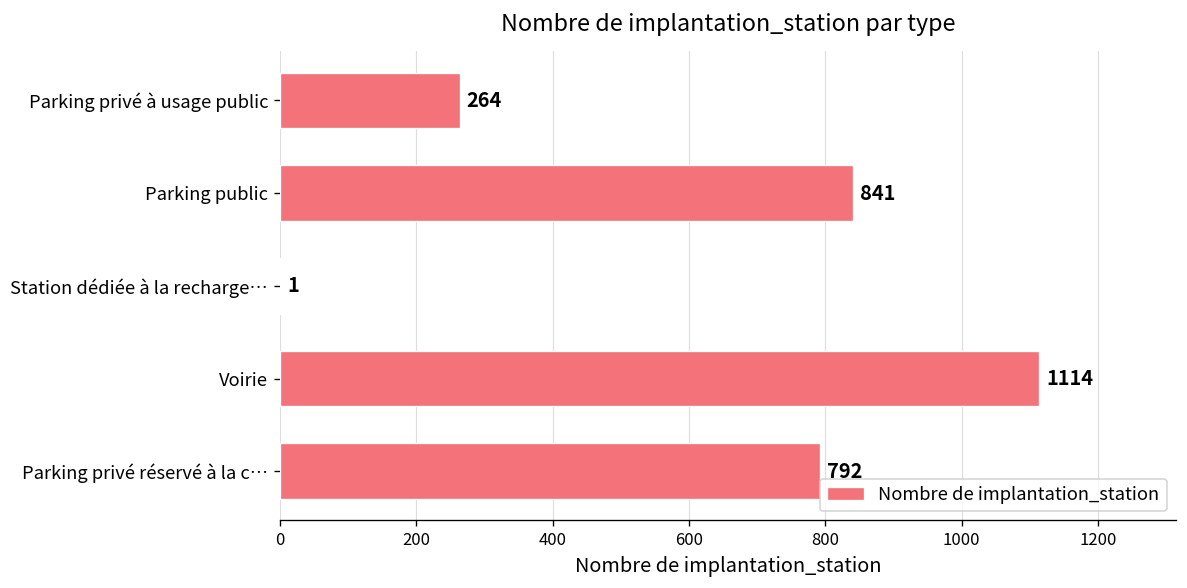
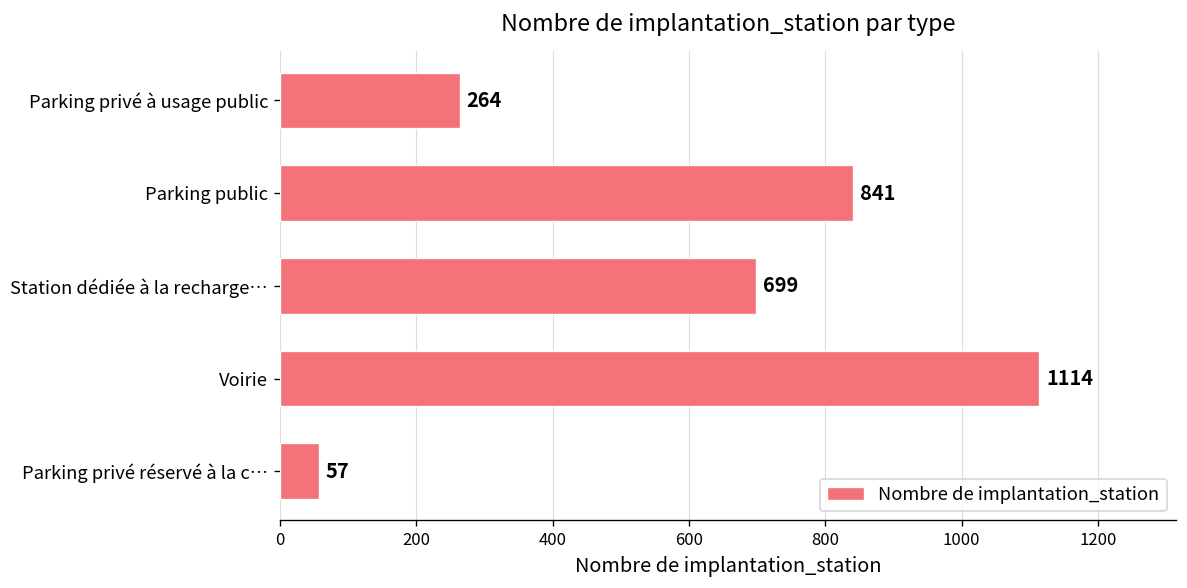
Station dédiée à la recharge…: 1 -> 699
Parking privé réservé à la c…: 790 -> 60
